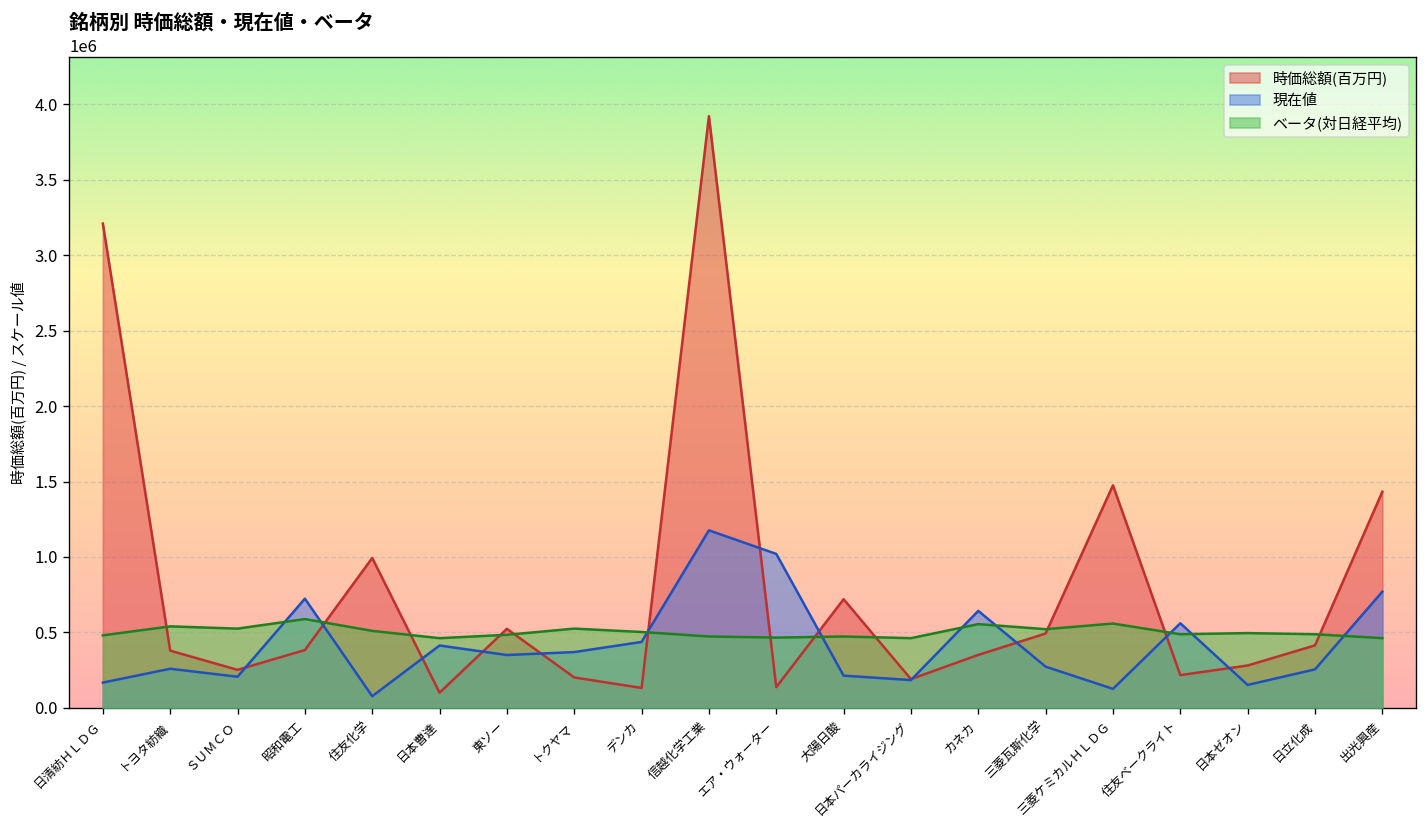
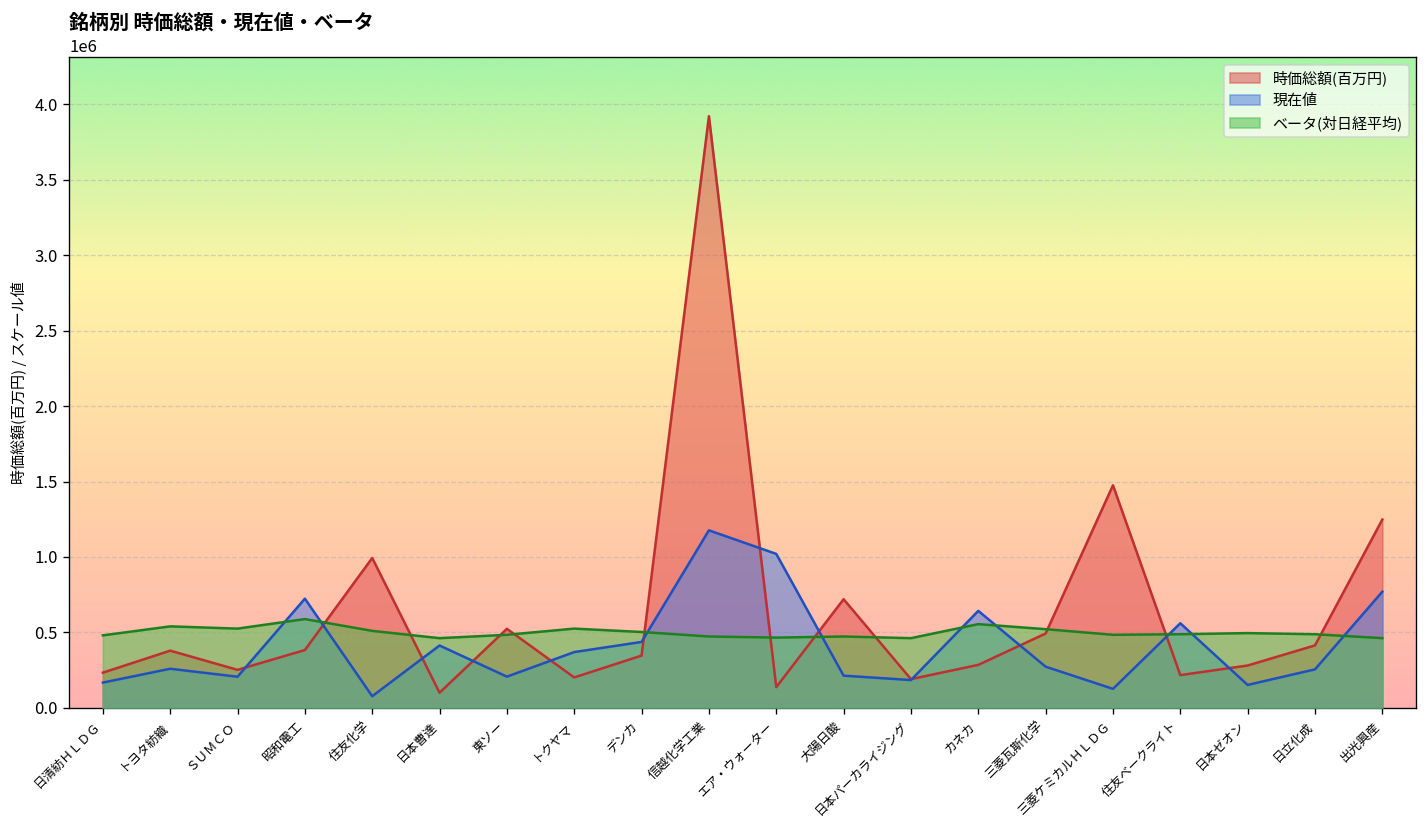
時価総額(百万円), 日清紡ＨＬＤＧ: 3210000 -> 230000
現在値, 東ソー: 350000 -> 210000
時価総額(百万円), デンカ: 130000 -> 350000
時価総額(百万円), カネカ: 350000 -> 280000
ベータ(対日経平均), 三菱ケミカルＨＬＤＧ: 560000 -> 480000
時価総額(百万円), 出光興産: 1430000 -> 1250000
